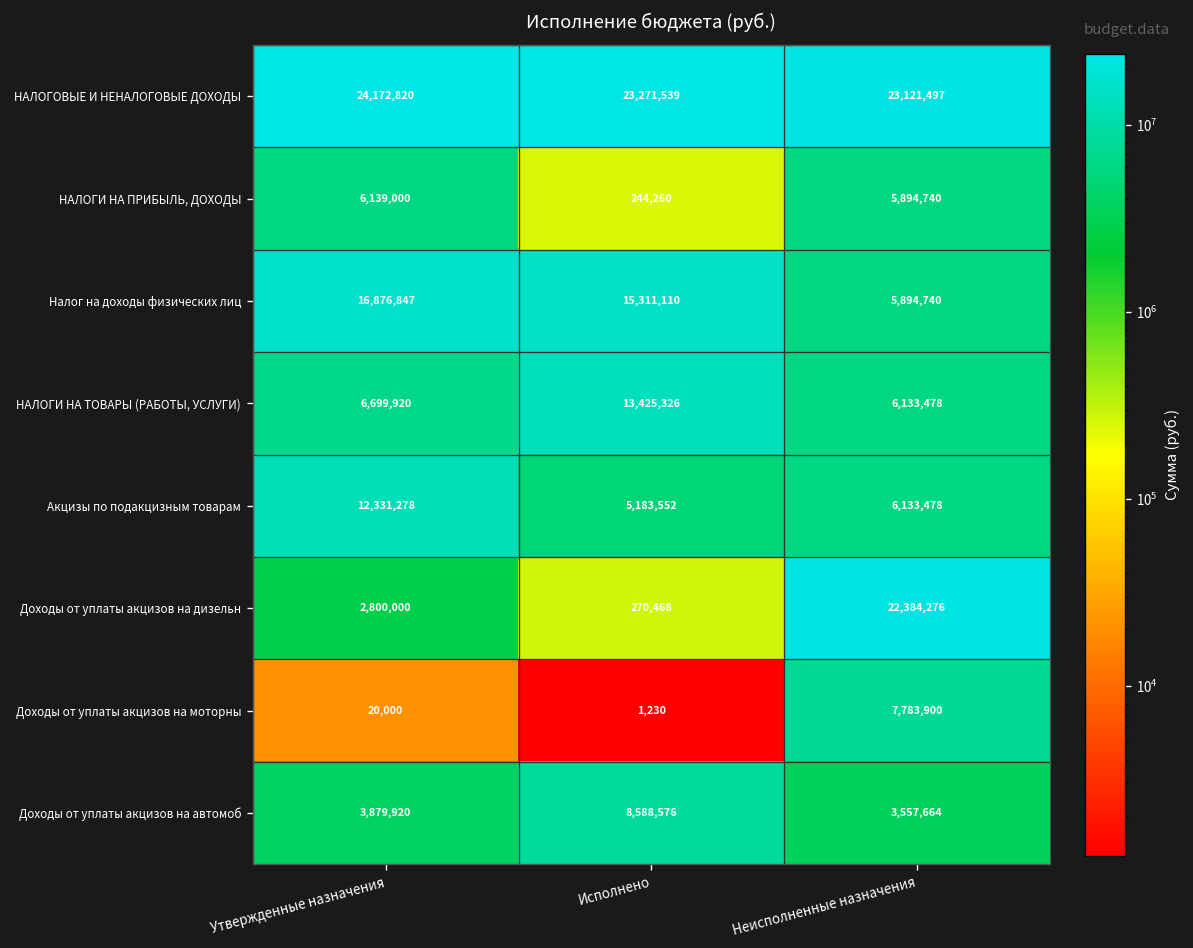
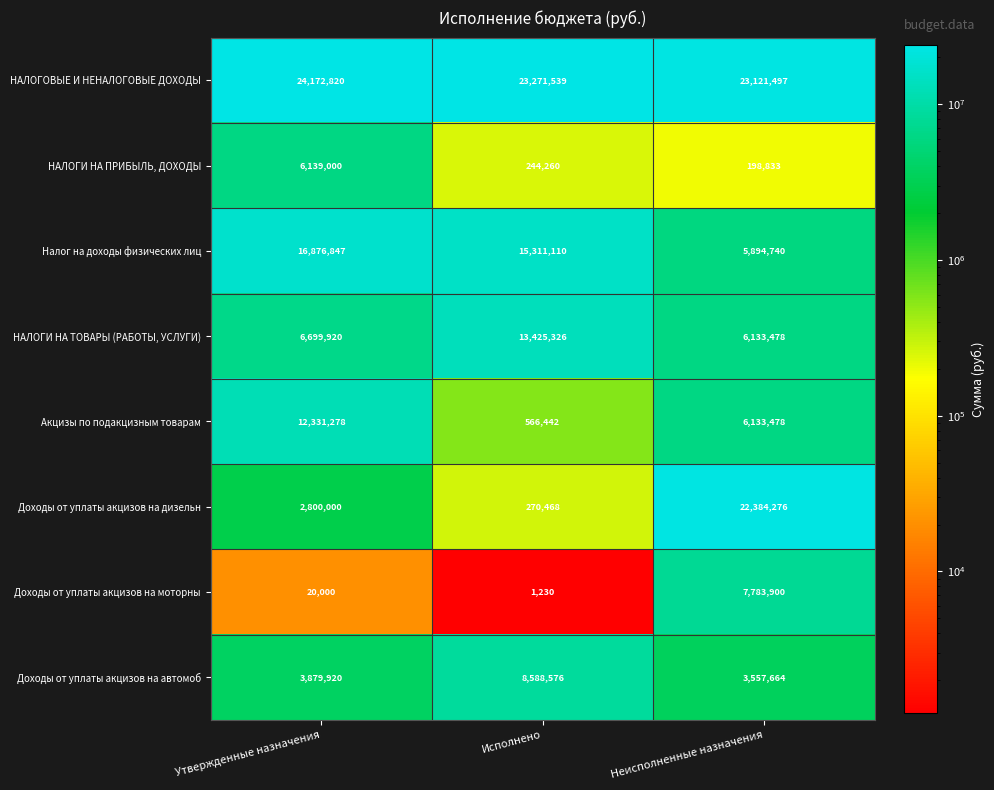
НАЛОГИ НА ПРИБЫЛЬ, ДОХОДЫ, Неисполненные назначения: 5,894,740 -> 198,833
Акцизы по подакцизным товарам, Исполнено: 5,183,552 -> 566,442
